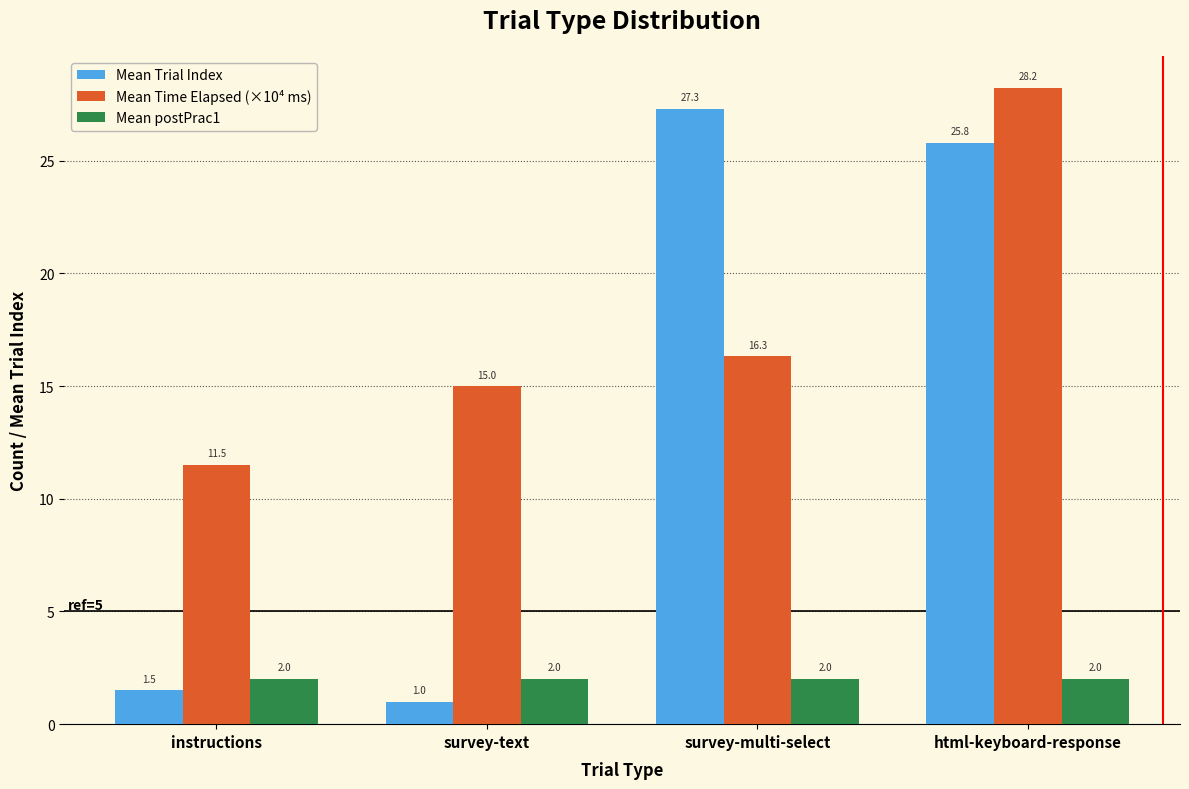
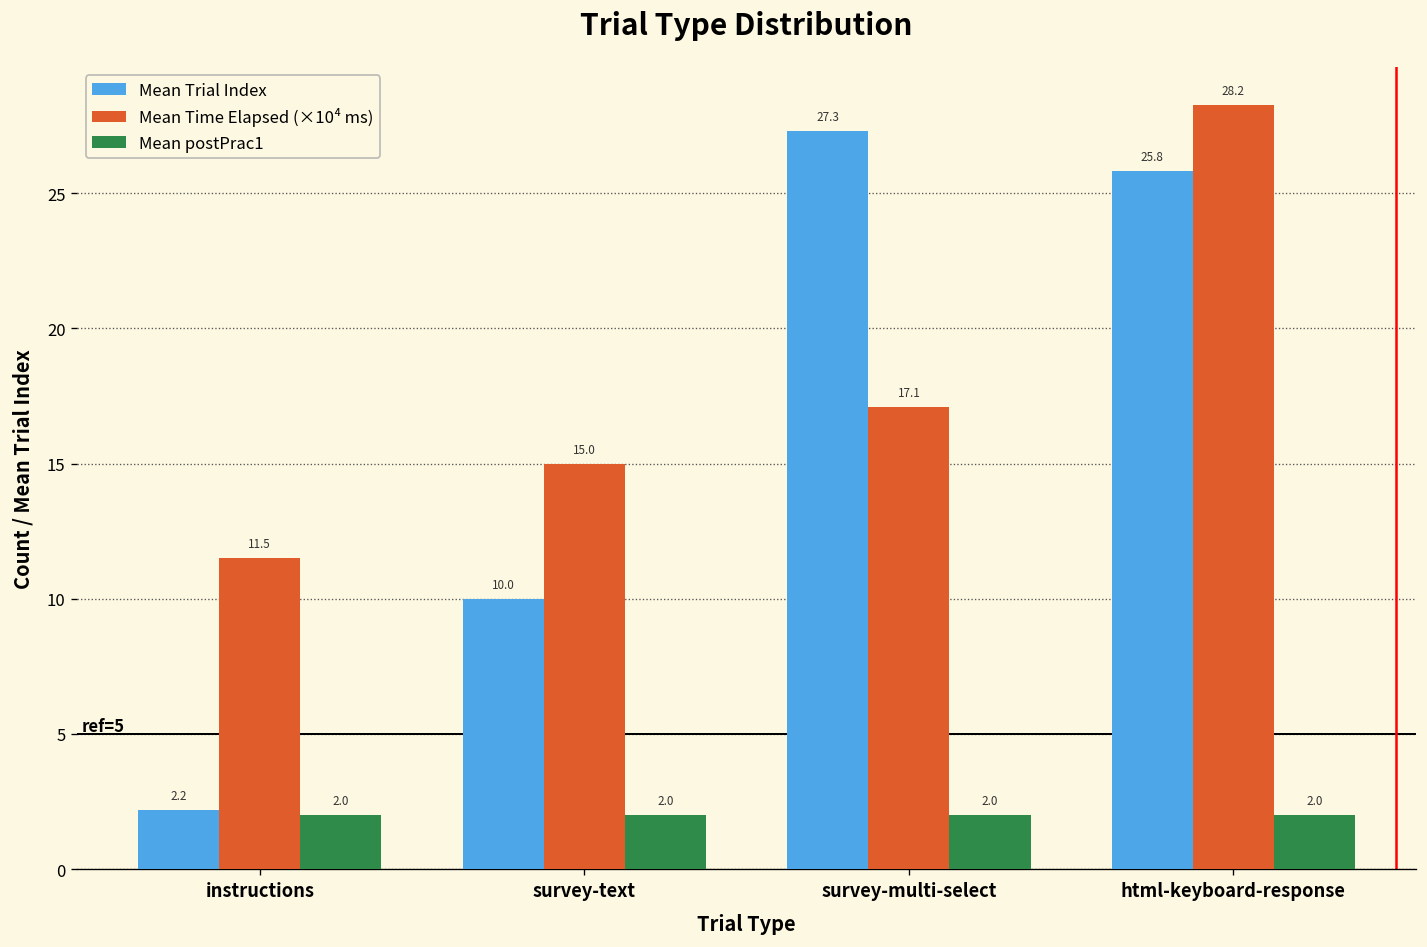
Mean Trial Index, instructions: 1.5 -> 2.2
Mean Trial Index, survey-text: 1.0 -> 10.0
Mean Time Elapsed (×10⁴ ms), survey-multi-select: 16.3 -> 17.1
